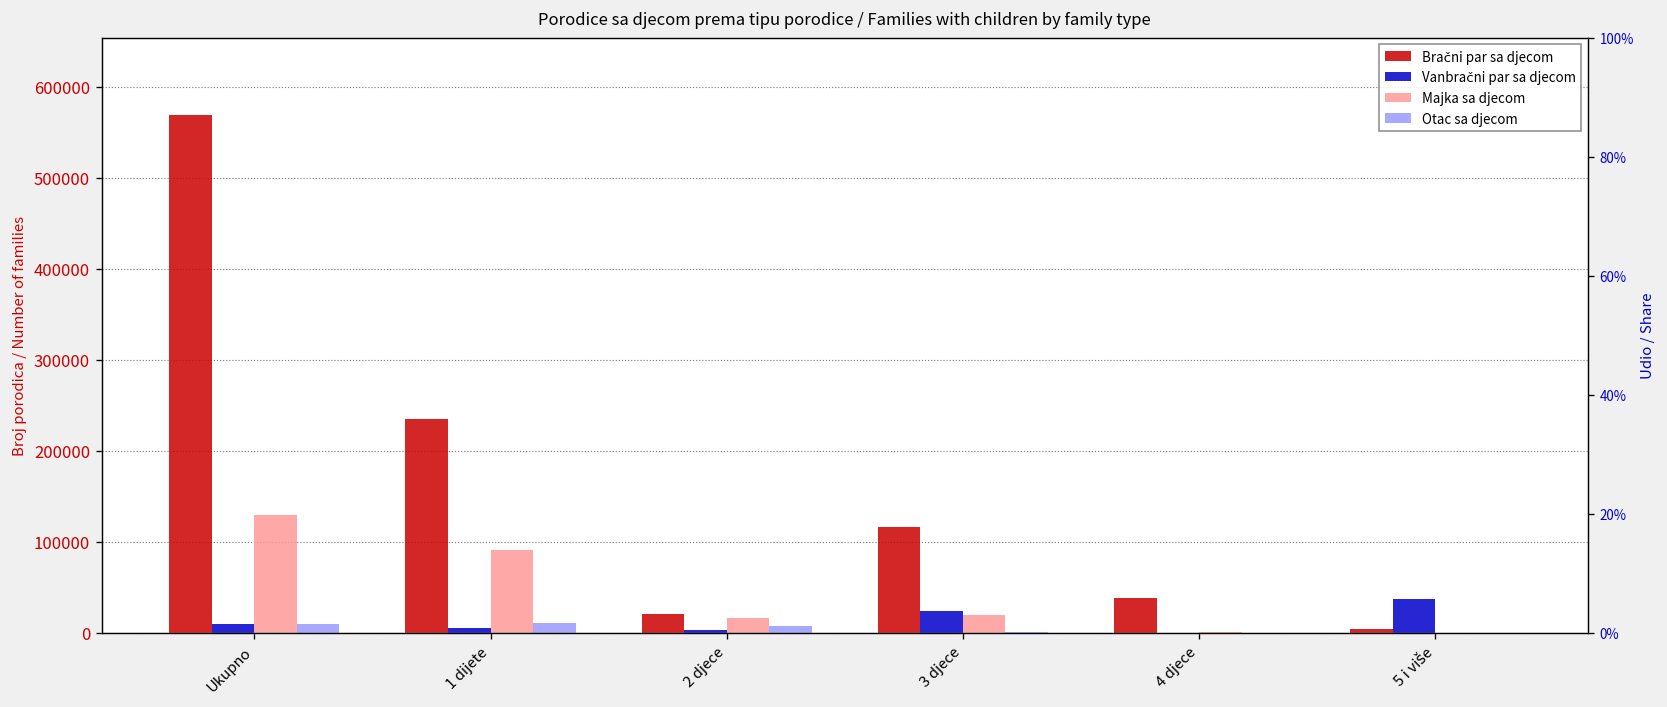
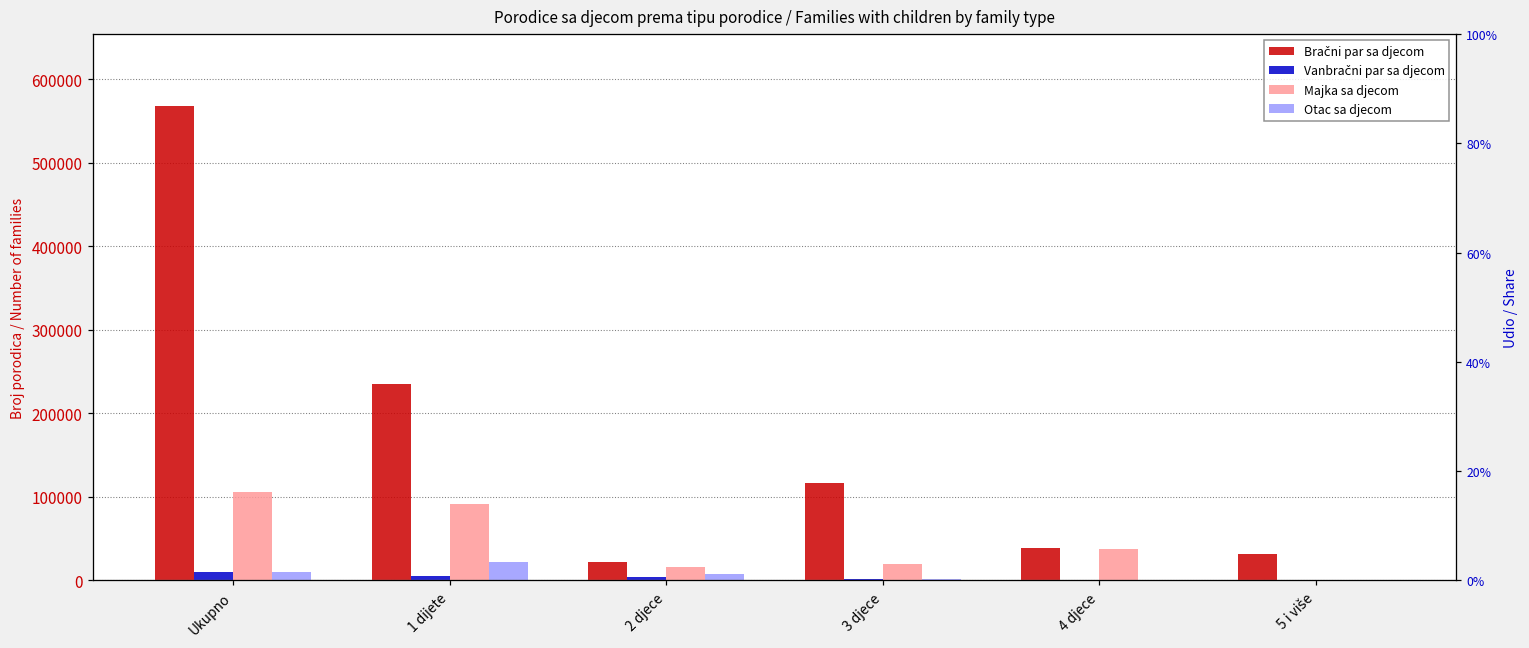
Majka sa djecom, Ukupno: 130000 -> 110000
Otac sa djecom, 1 dijete: 10000 -> 20000
Vanbračni par sa djecom, 3 djece: 20000 -> 0
Majka sa djecom, 4 djece: 0 -> 40000
Bračni par sa djecom, 5 i više: 0 -> 30000
Vanbračni par sa djecom, 5 i više: 40000 -> 0
